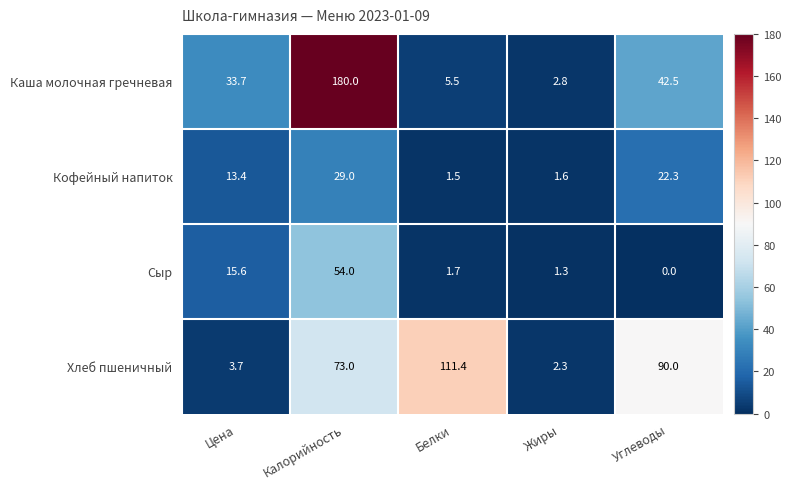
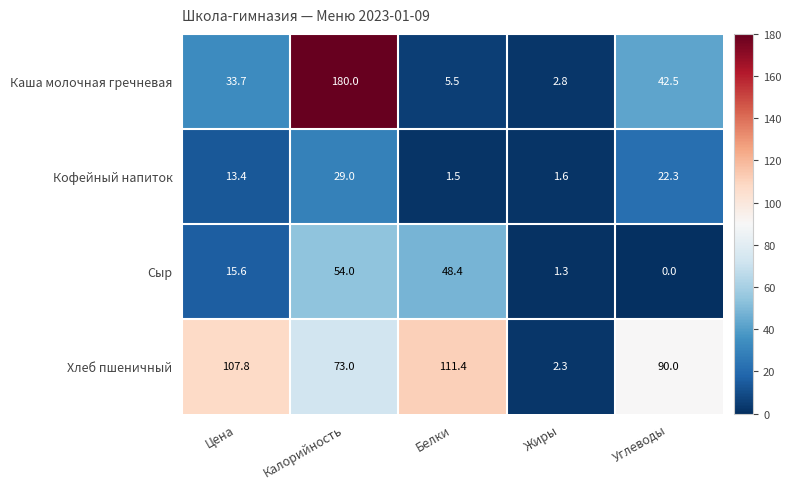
Сыр, Белки: 1.7 -> 48.4
Хлеб пшеничный, Цена: 3.7 -> 107.8
